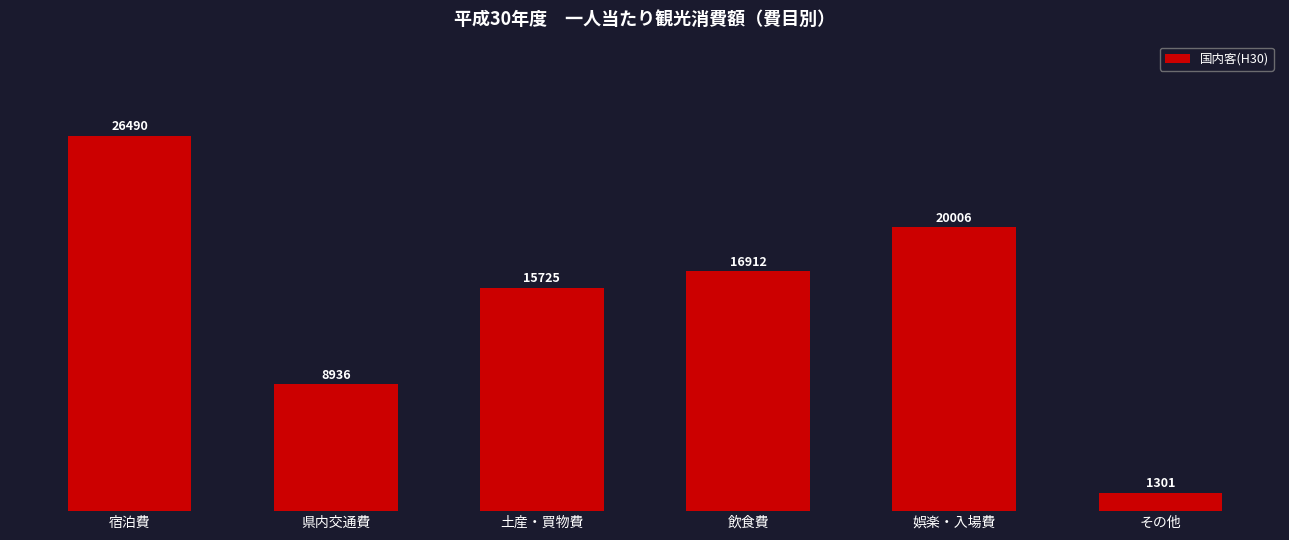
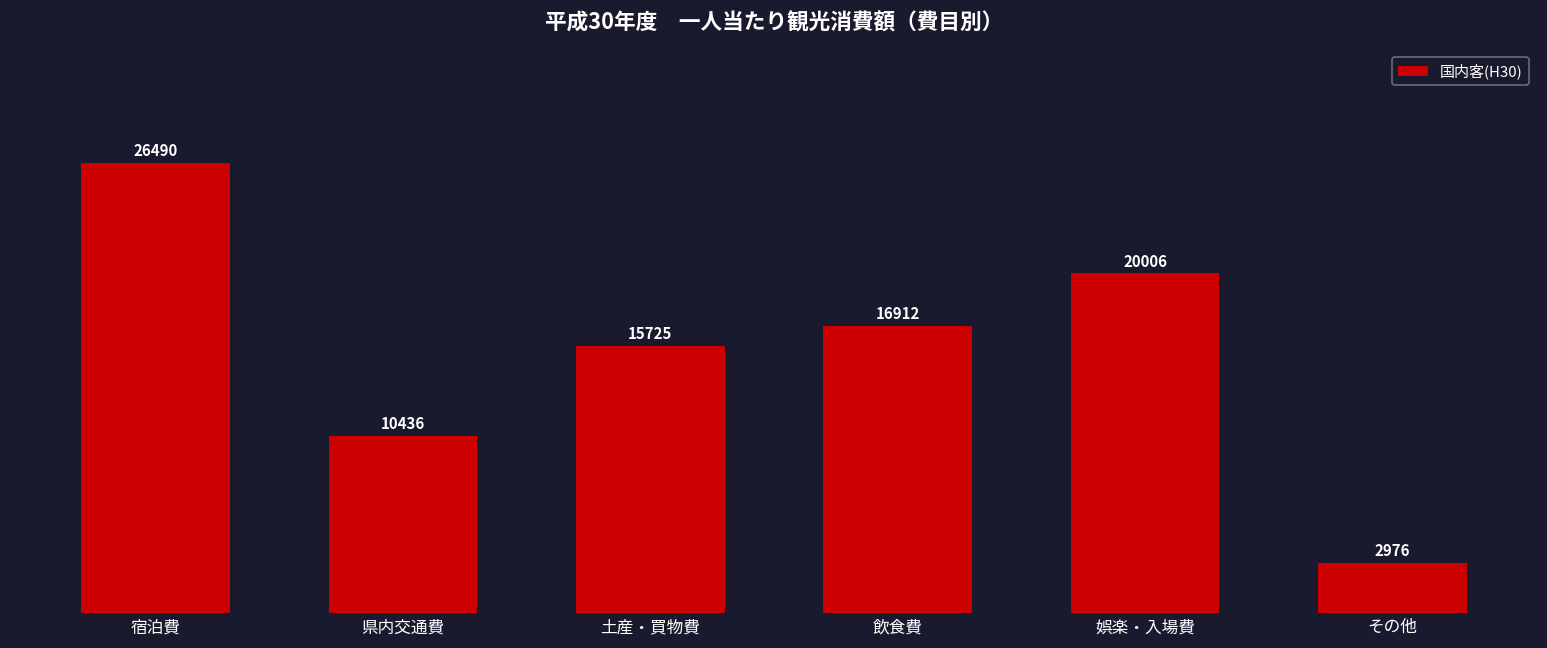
県内交通費: 8936 -> 10436
その他: 1301 -> 2976
